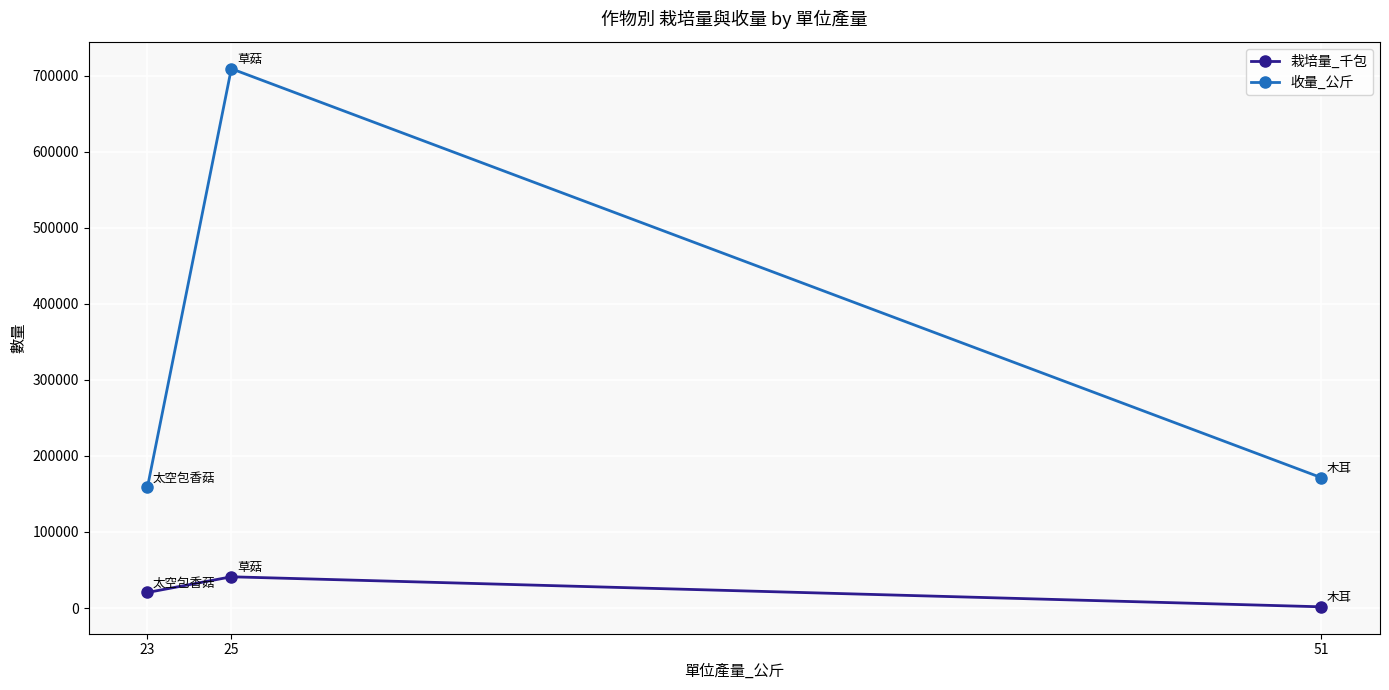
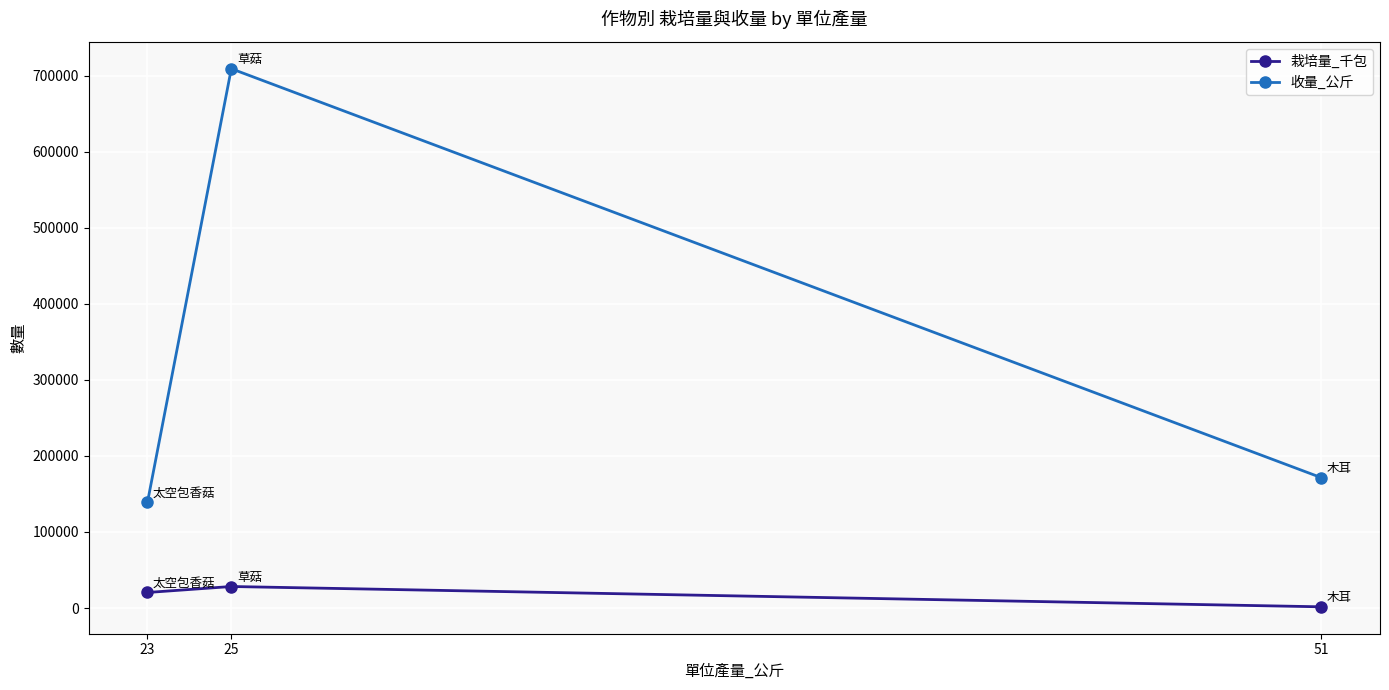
收量_公斤, 23: 160000 -> 140000
栽培量_千包, 25: 40000 -> 30000
